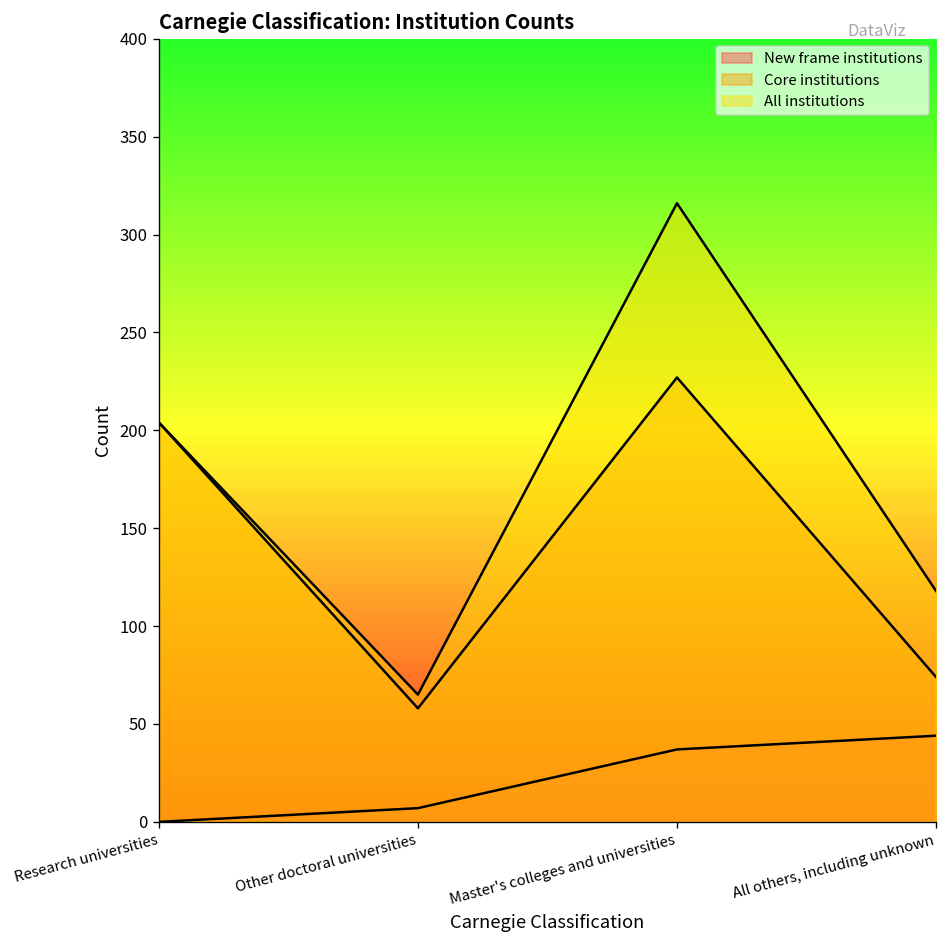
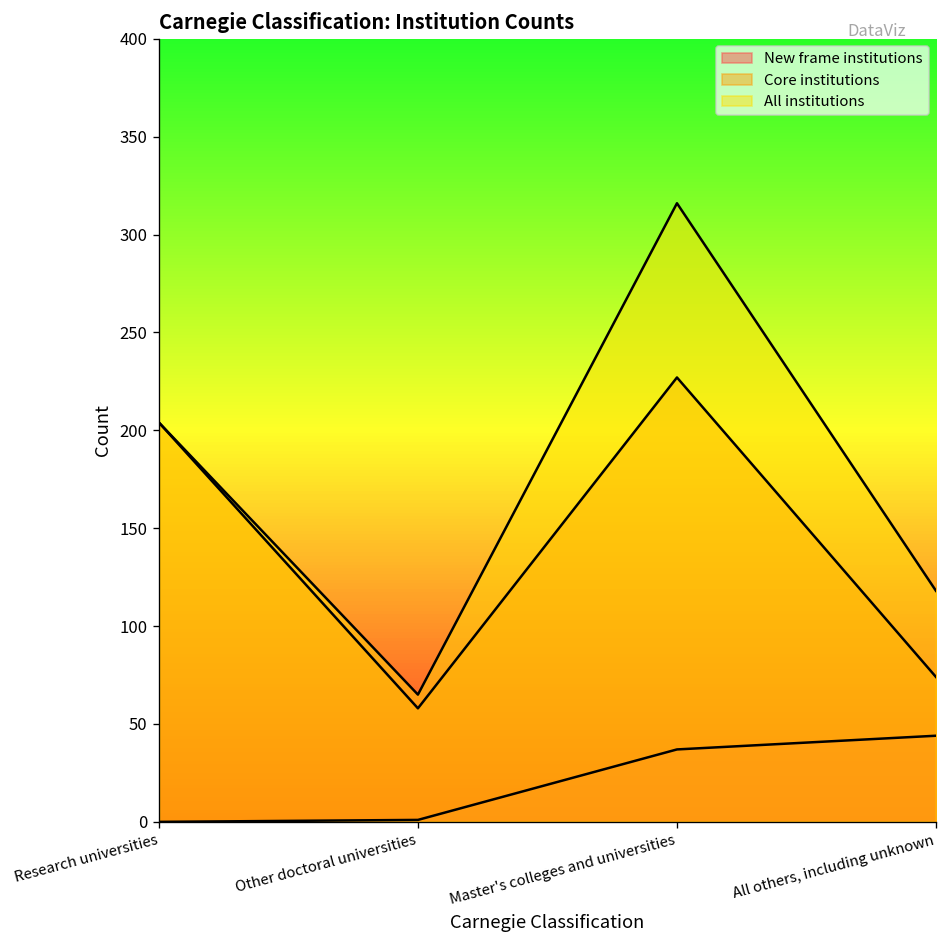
New frame institutions, Other doctoral universities: 7 -> 1
